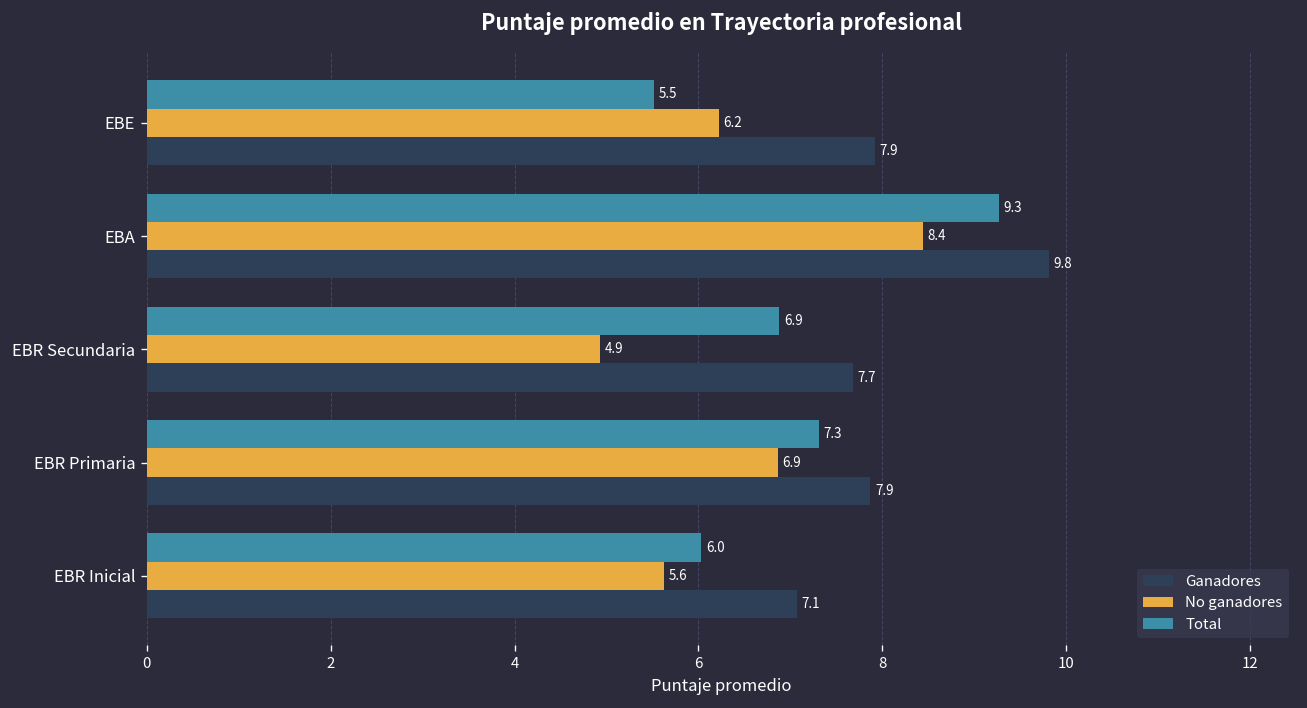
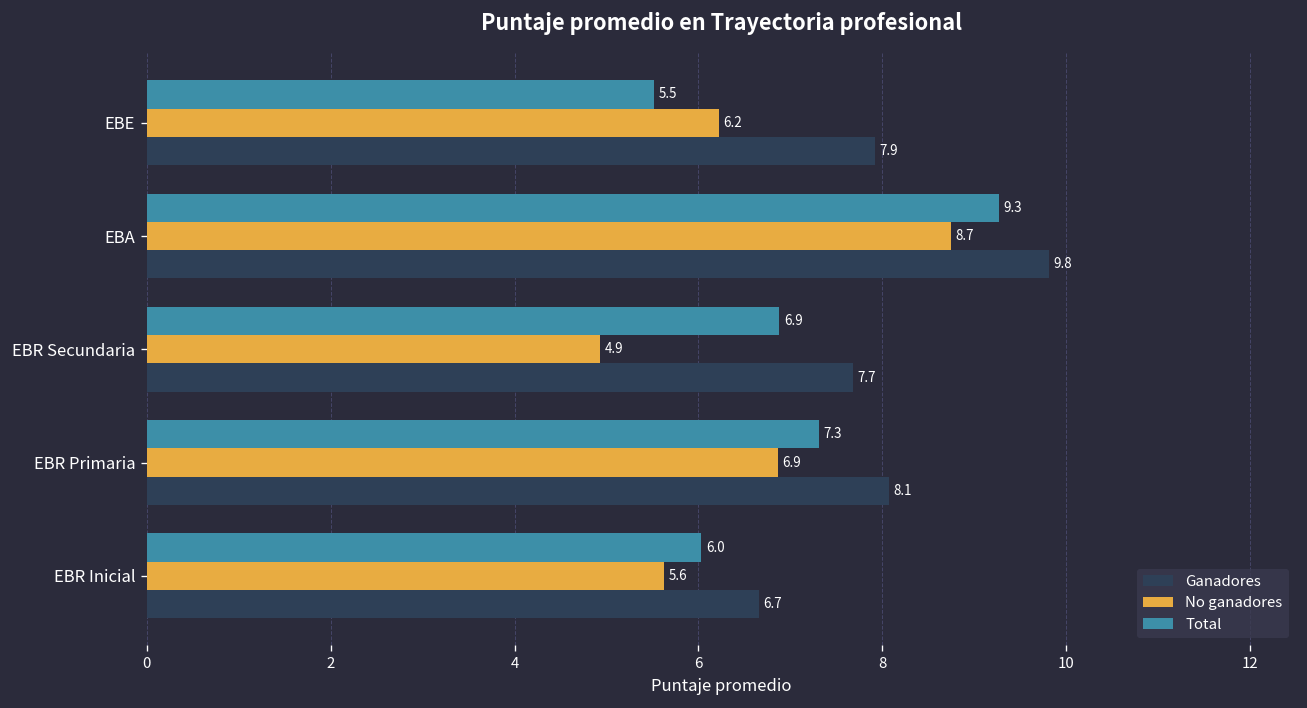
No ganadores, EBA: 8.4 -> 8.7
Ganadores, EBR Primaria: 7.9 -> 8.1
Ganadores, EBR Inicial: 7.1 -> 6.7
